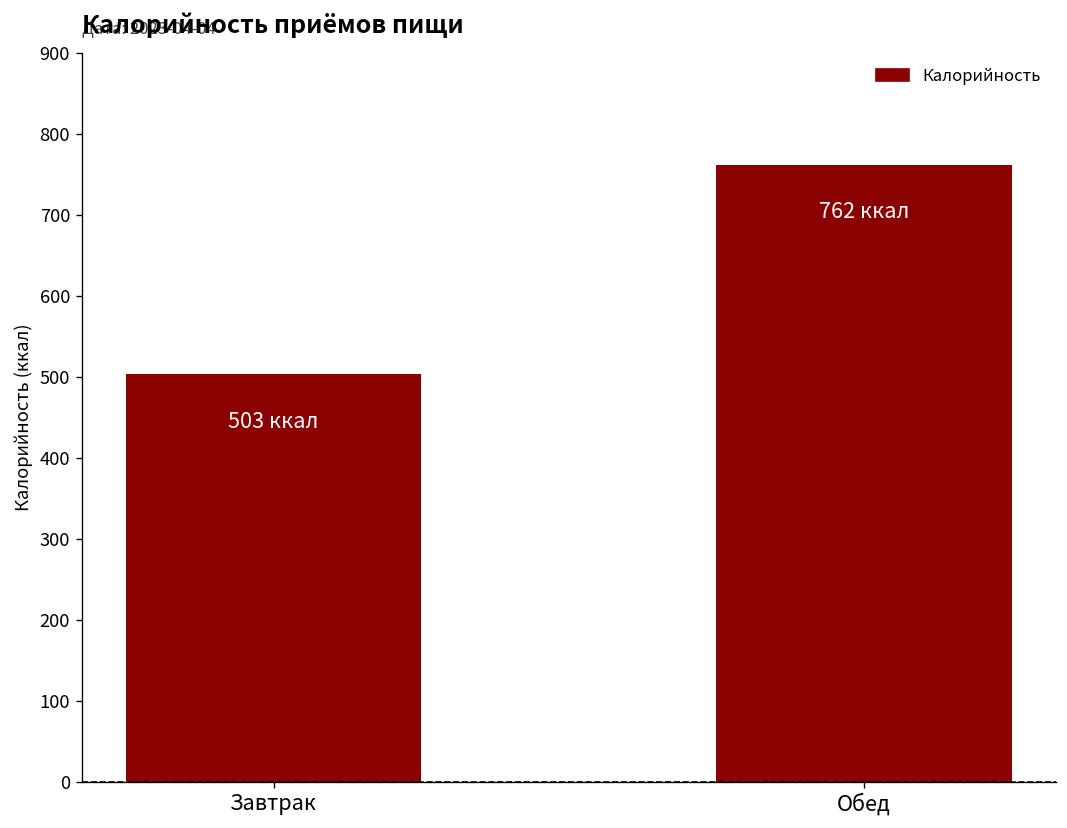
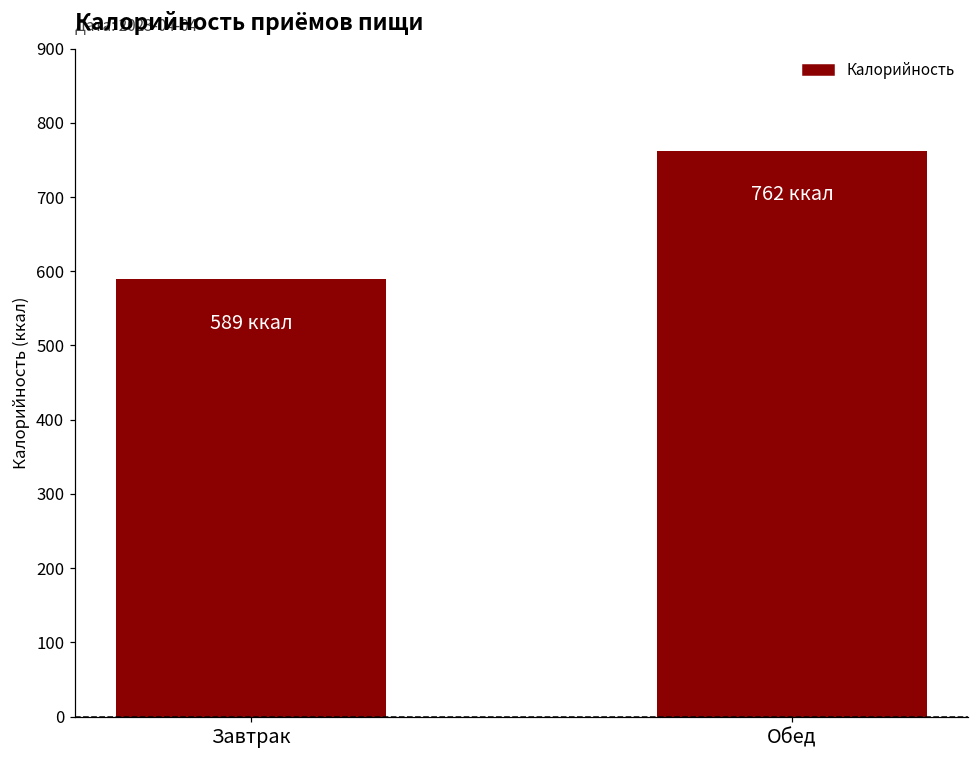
Завтрак: 503 -> 589
